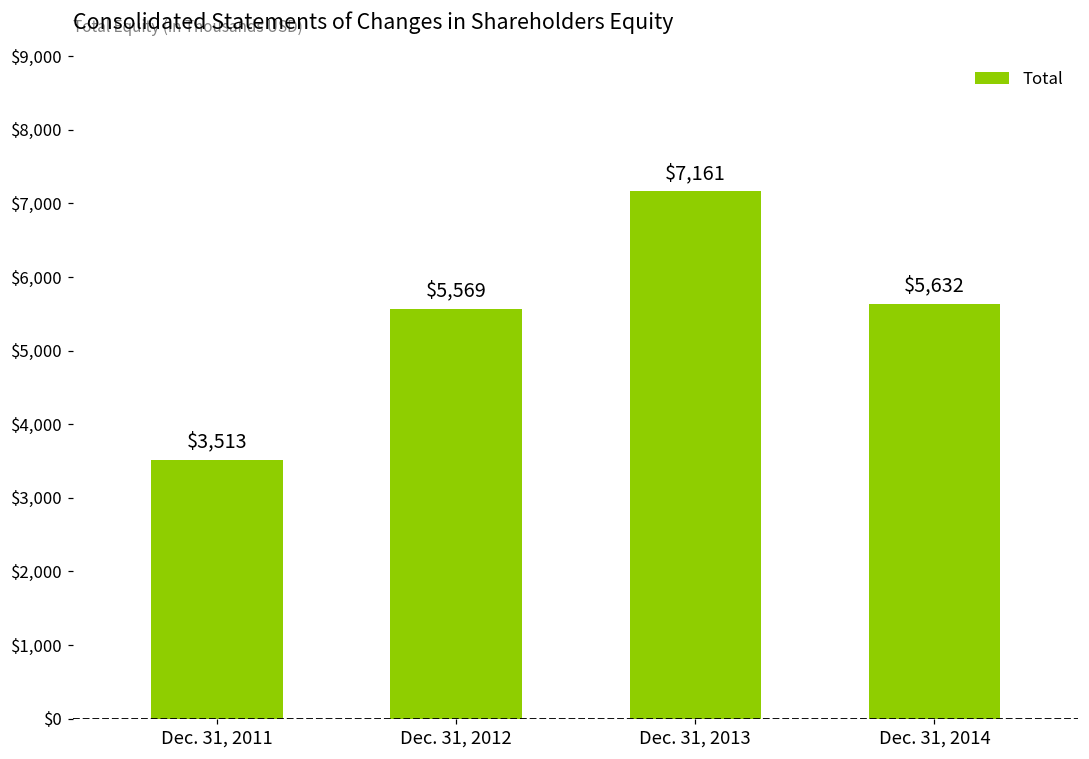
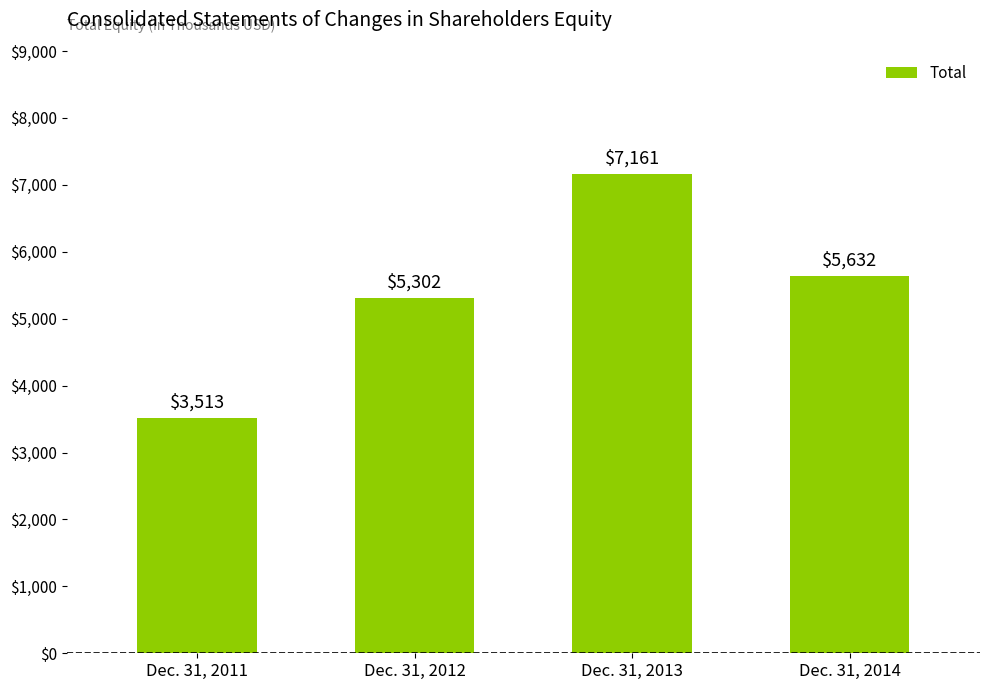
Dec. 31, 2012: $5,569 -> $5,302
